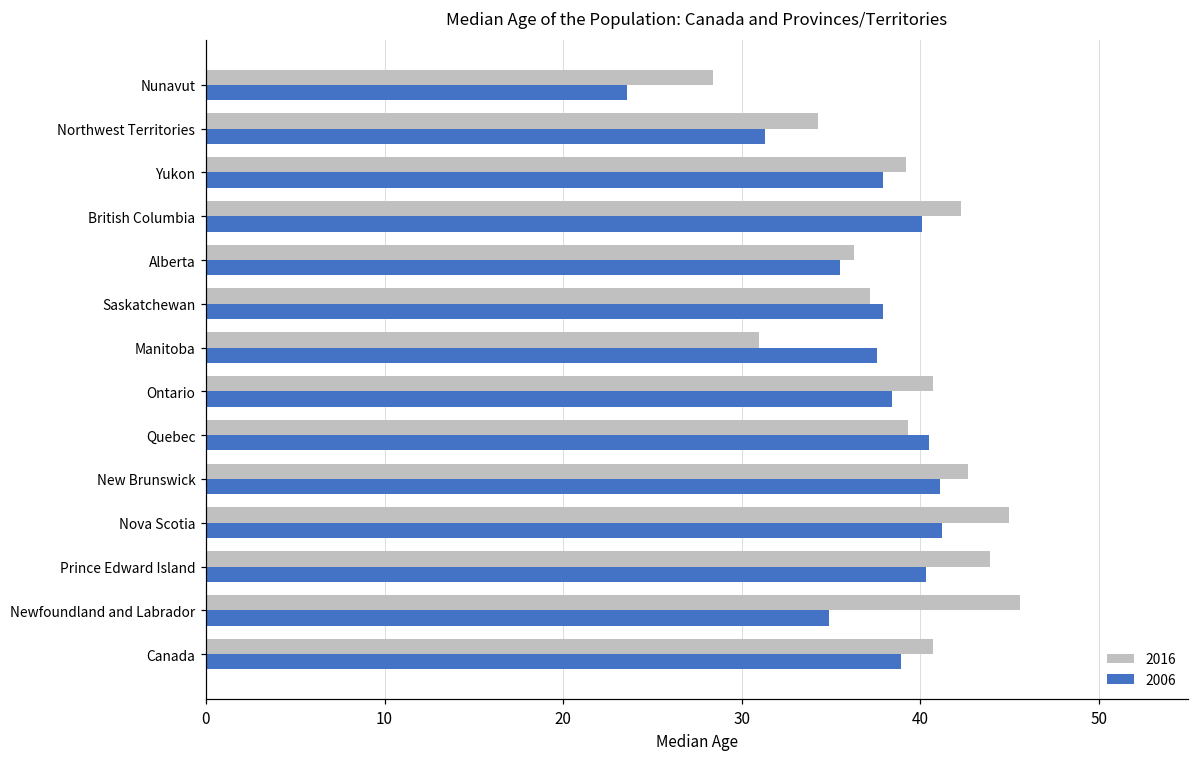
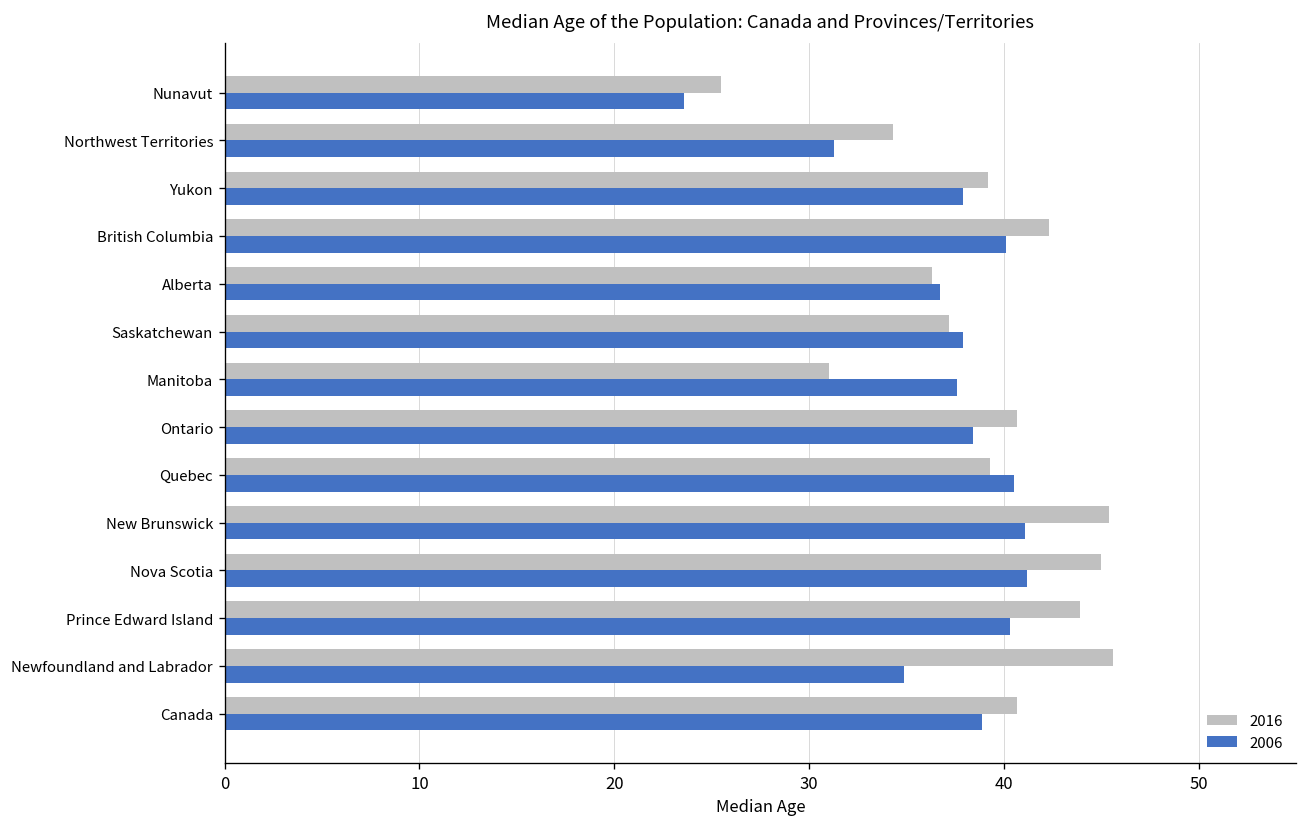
2016, Nunavut: 28.4 -> 25.5
2006, Alberta: 35.5 -> 36.7
2016, New Brunswick: 42.7 -> 45.4
